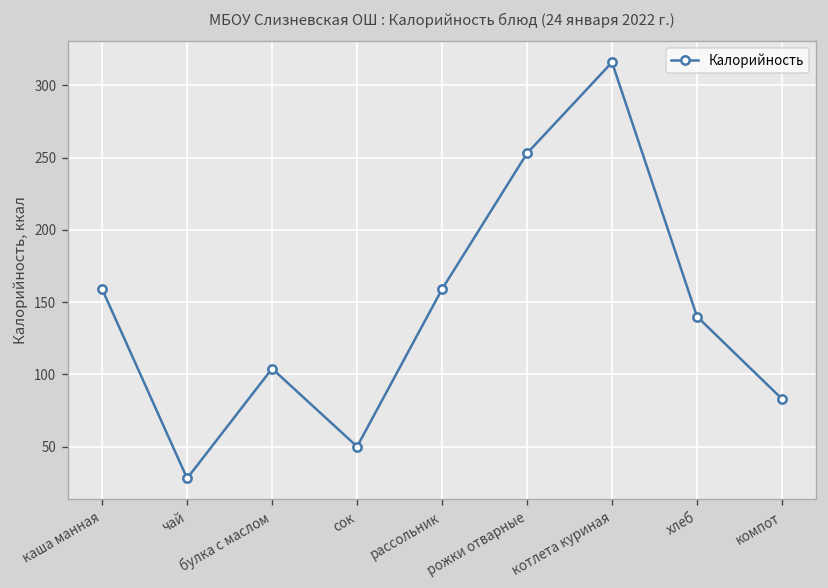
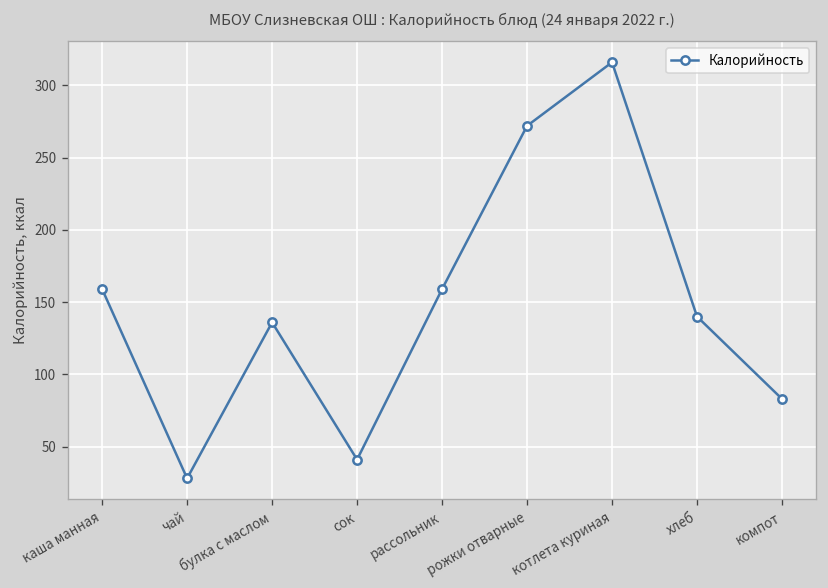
булка с маслом: 104 -> 136
сок: 50 -> 41
рожки отварные: 253 -> 272
